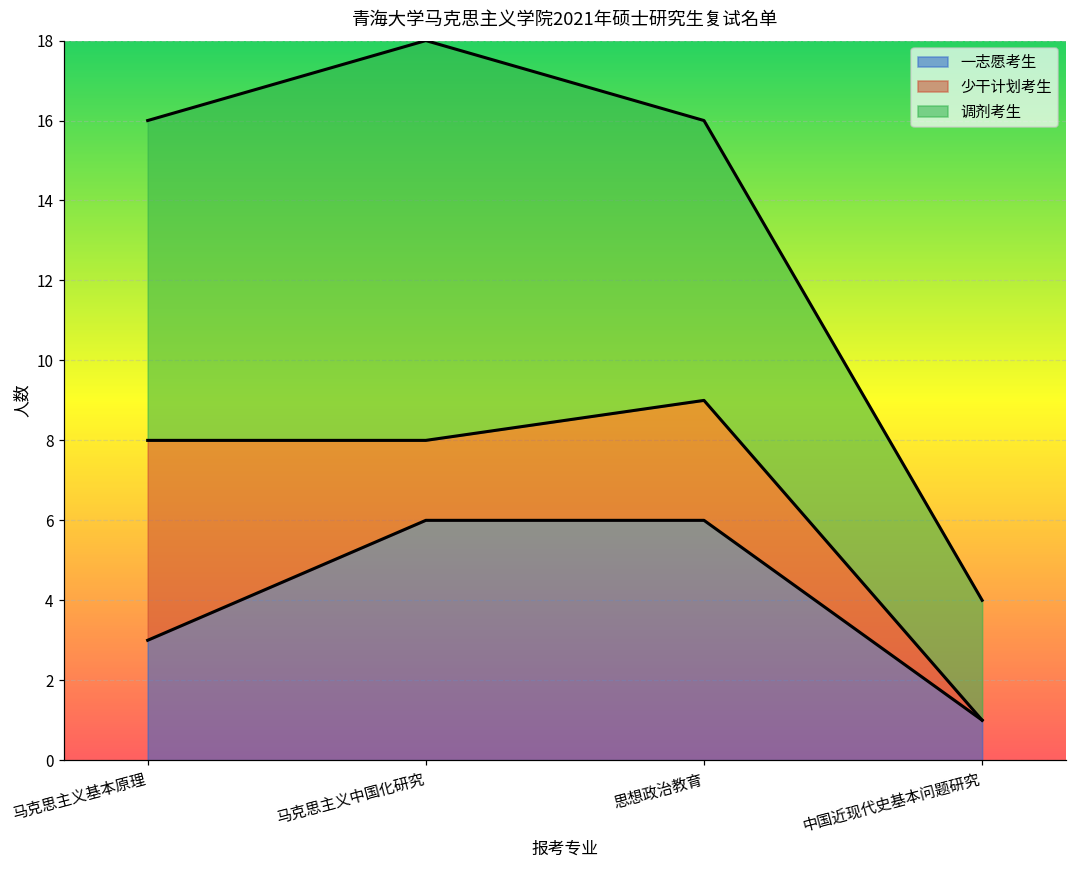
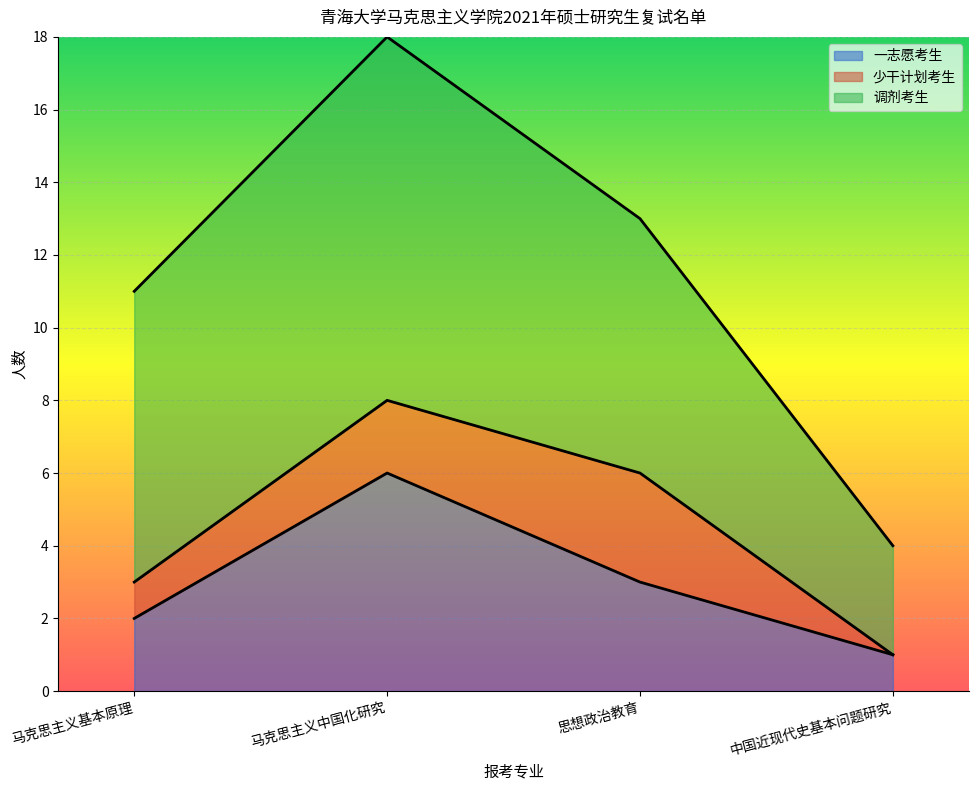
一志愿考生, 马克思主义基本原理: 3 -> 2
少干计划考生, 马克思主义基本原理: 5 -> 1
一志愿考生, 思想政治教育: 6 -> 3
